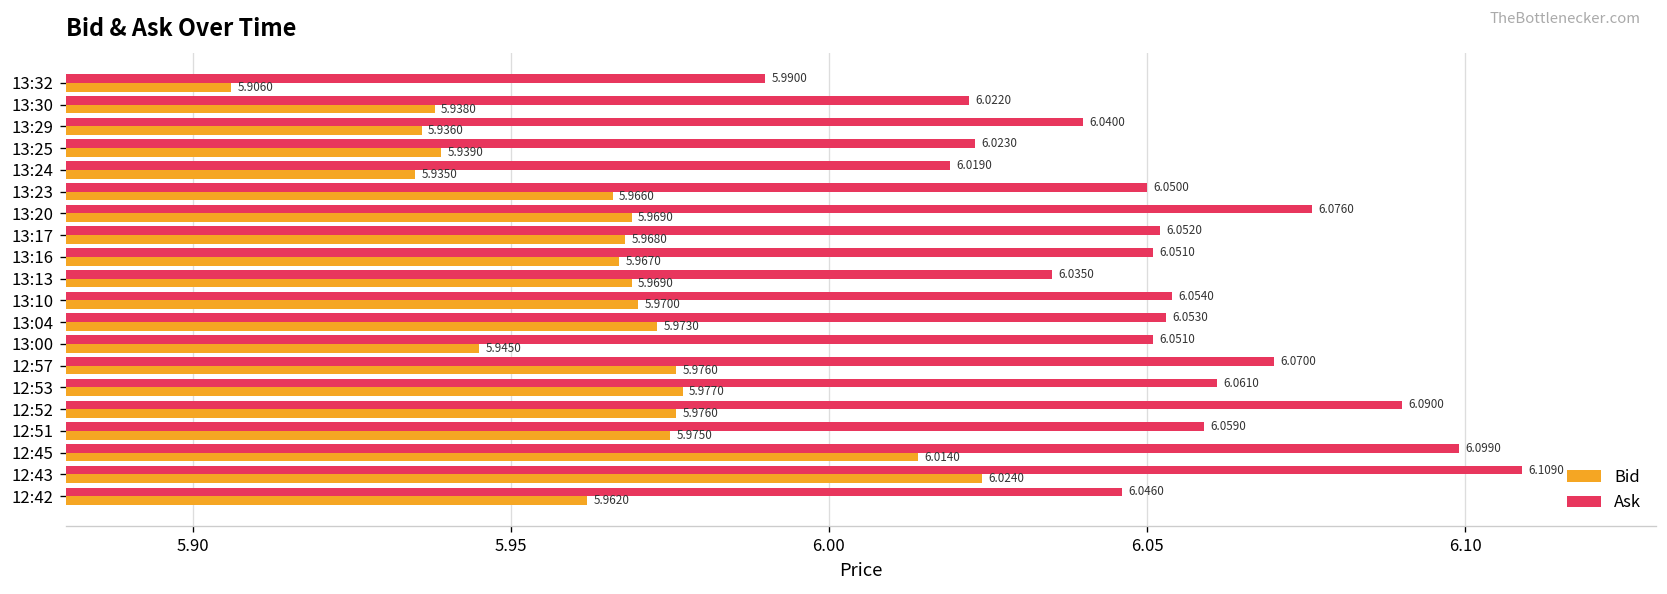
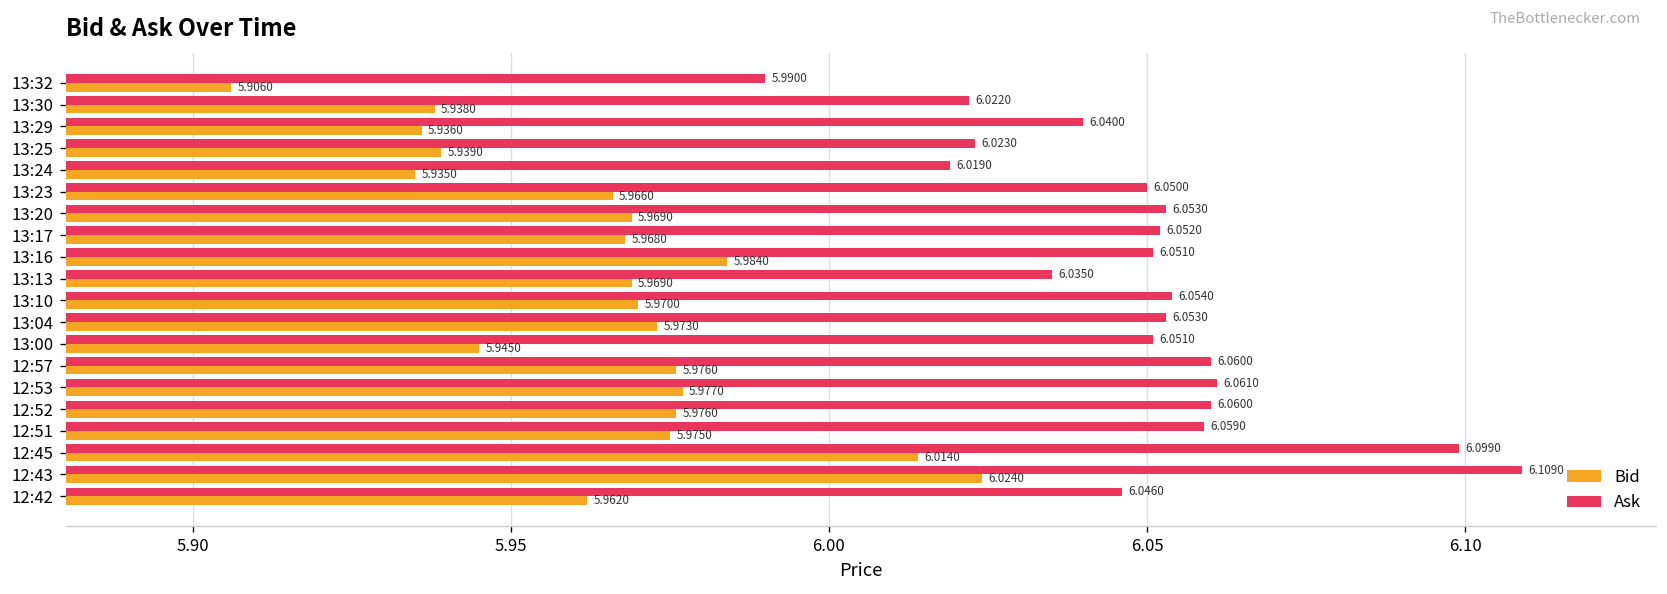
Ask, 13:20: 6.0760 -> 6.0530
Bid, 13:16: 5.9670 -> 5.9840
Ask, 12:57: 6.0700 -> 6.0600
Ask, 12:52: 6.0900 -> 6.0600
